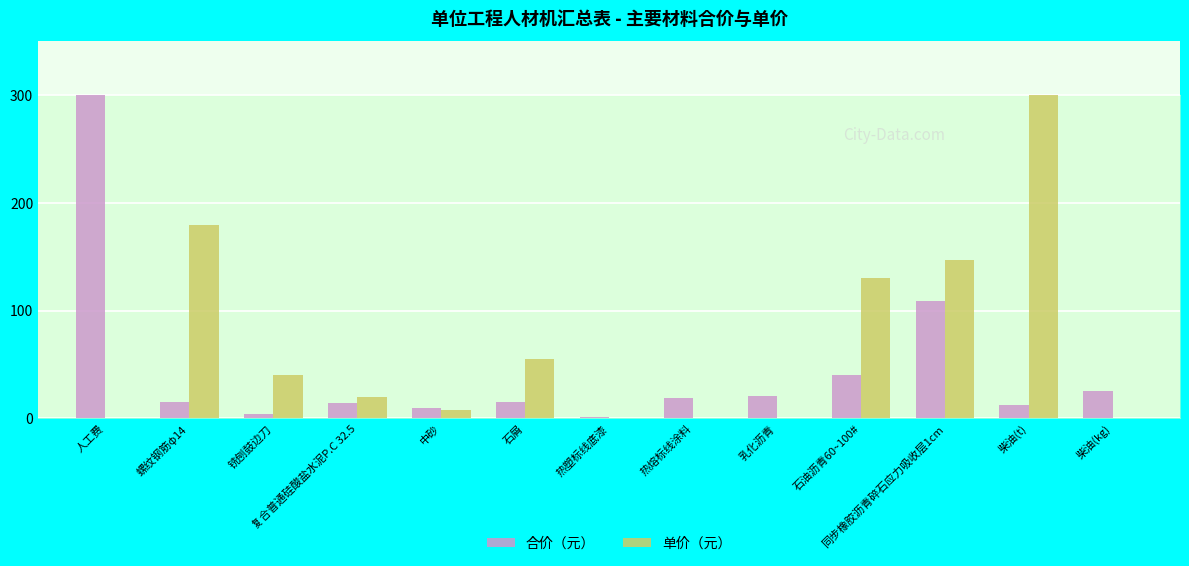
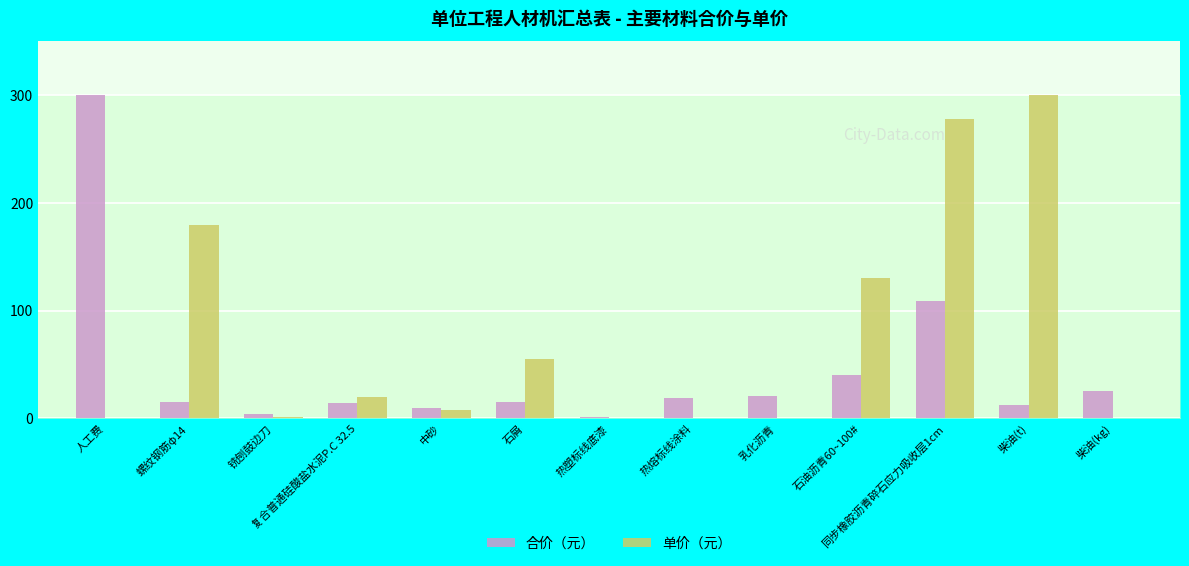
单价（元）, 铣刨鼓边刀: 40 -> 1
单价（元）, 同步橡胶沥青碎石应力吸收层1cm: 147 -> 278
